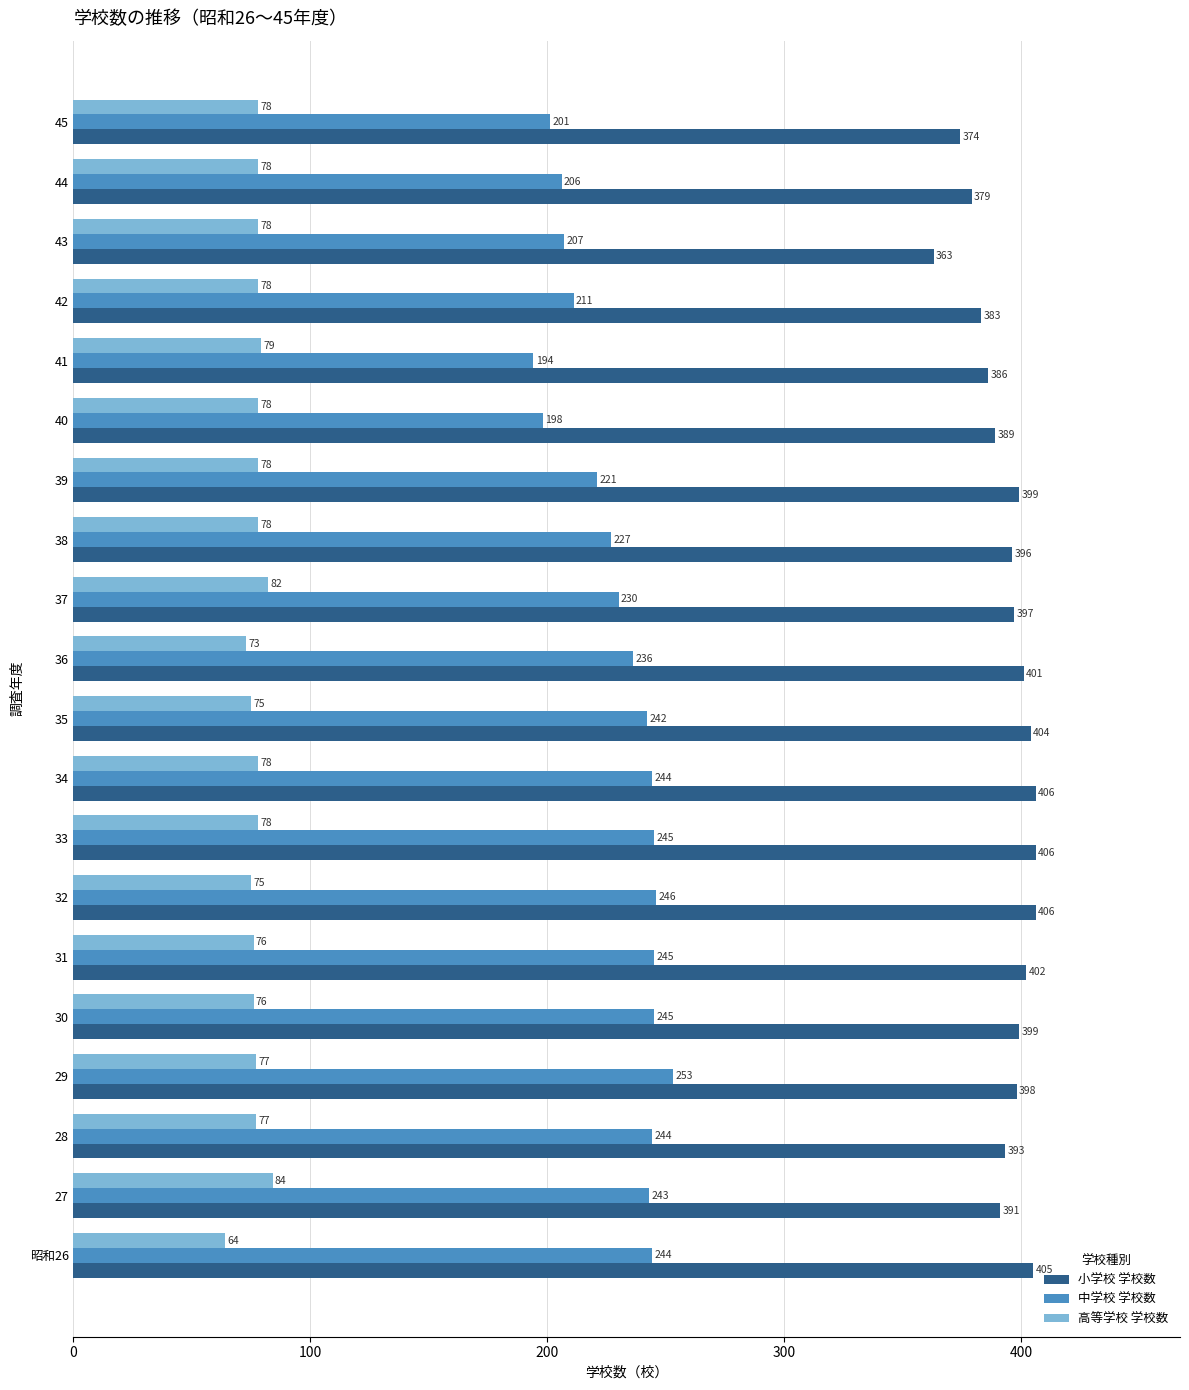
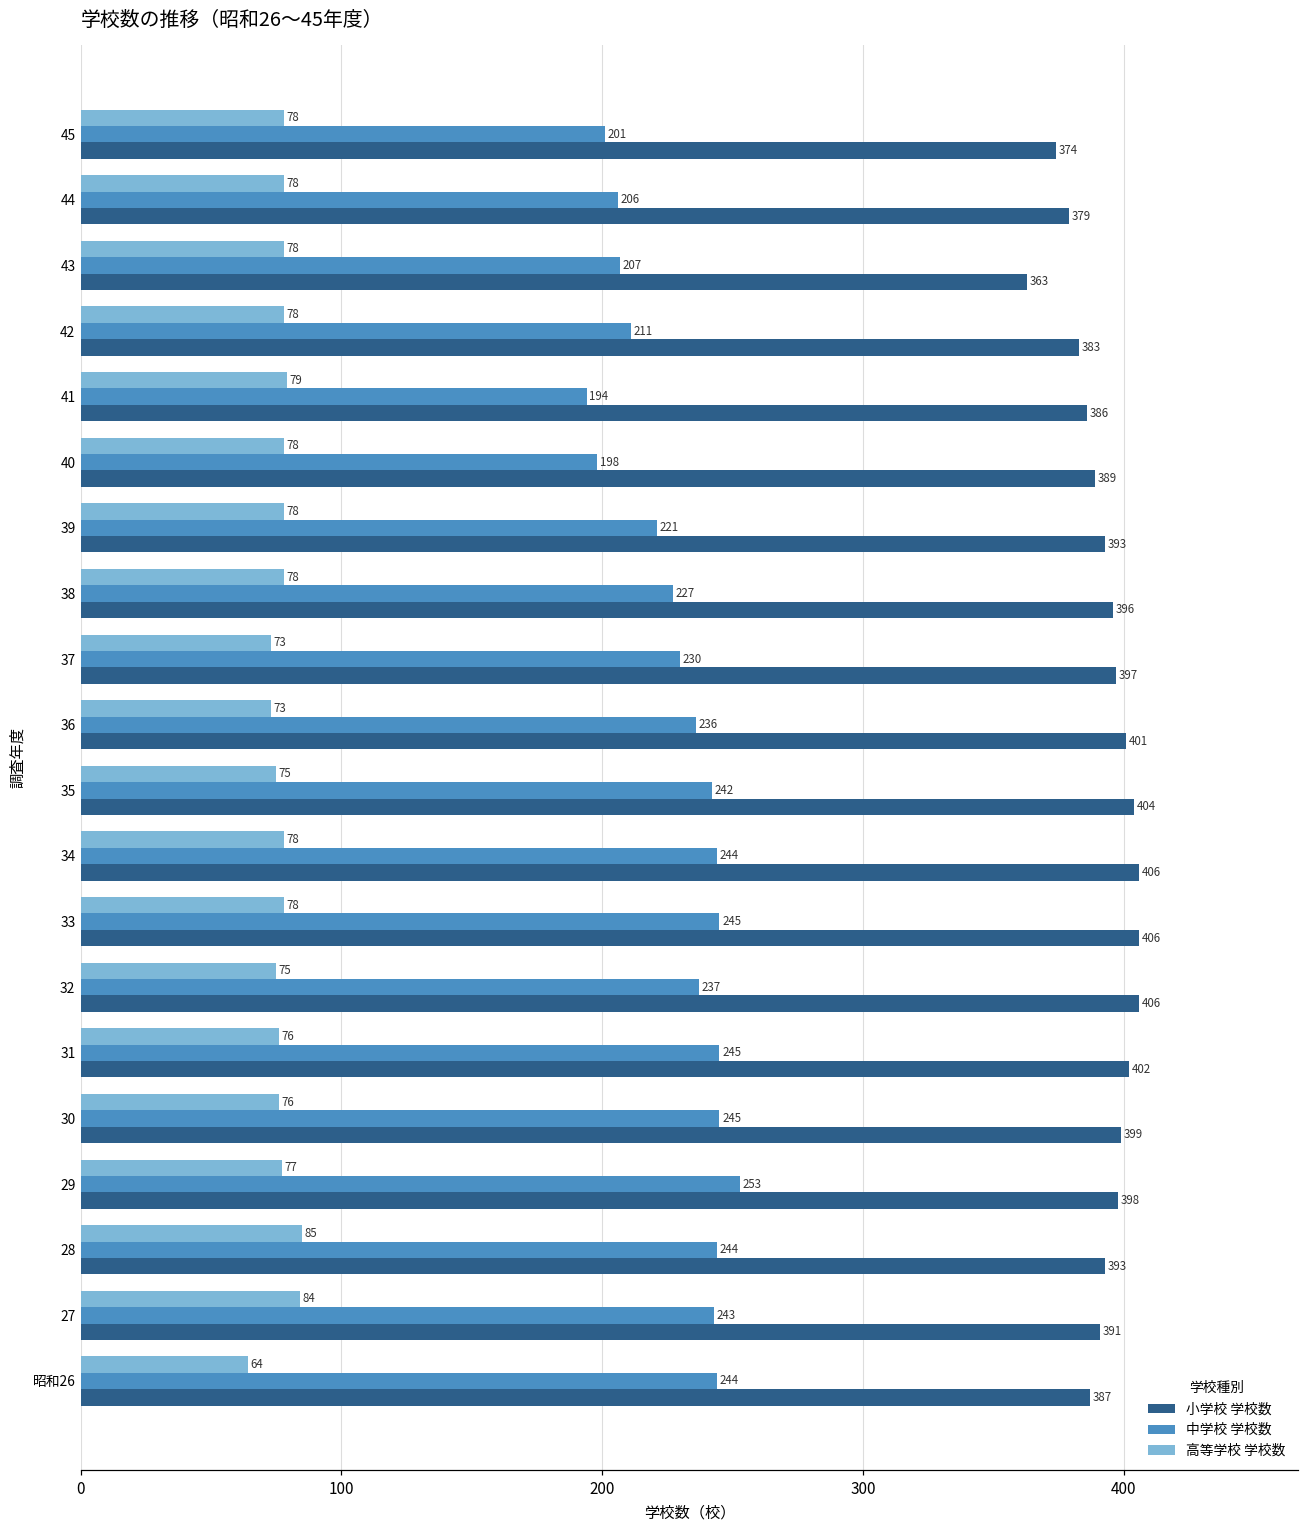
小学校 学校数, 39: 399 -> 393
高等学校 学校数, 37: 82 -> 73
中学校 学校数, 32: 246 -> 237
高等学校 学校数, 28: 77 -> 85
小学校 学校数, 昭和26: 405 -> 387
